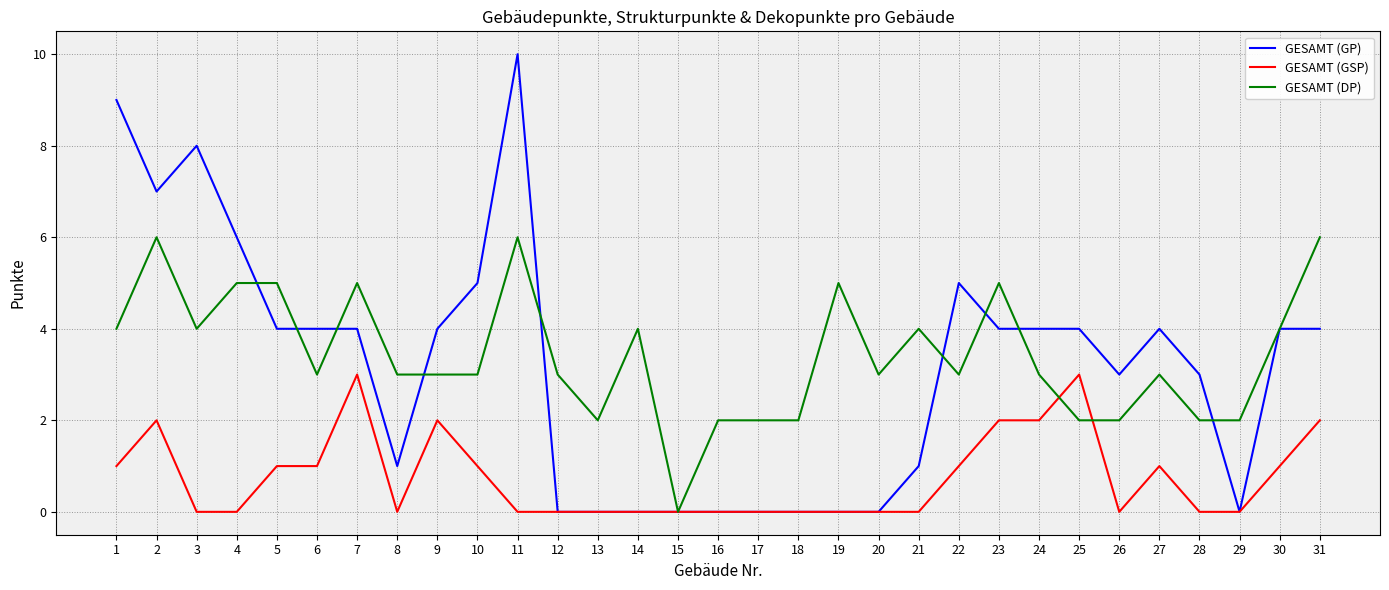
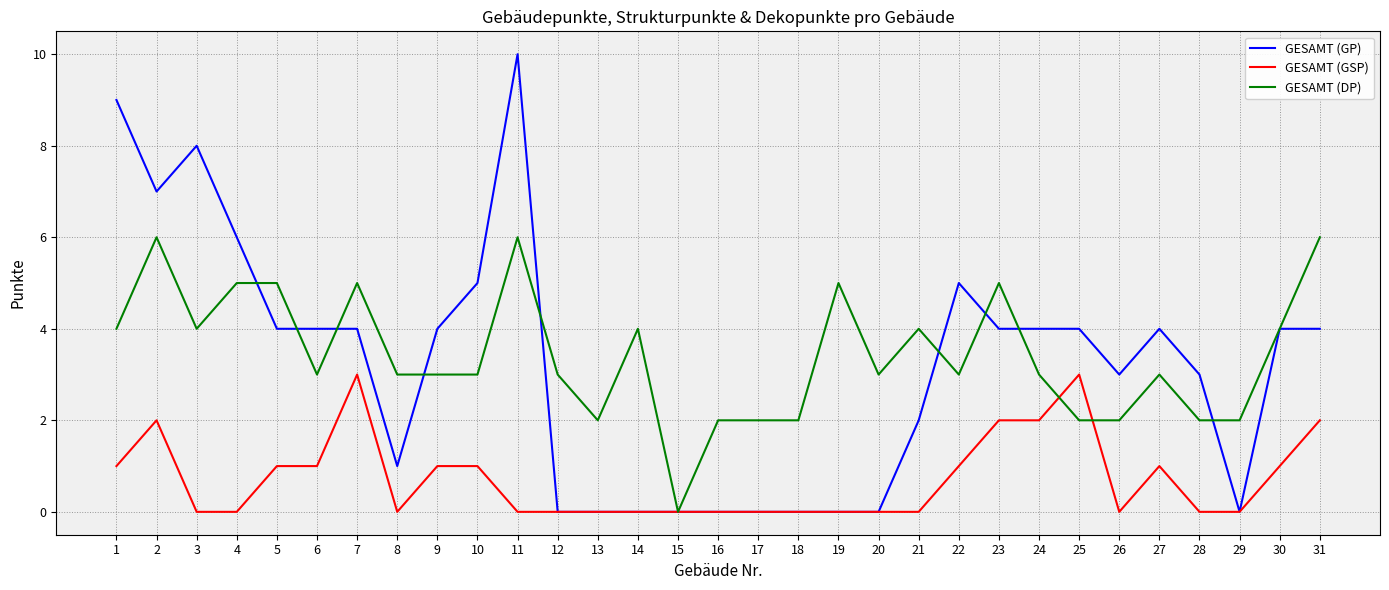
GESAMT (GSP), 9: 2 -> 1
GESAMT (GP), 21: 1 -> 2
